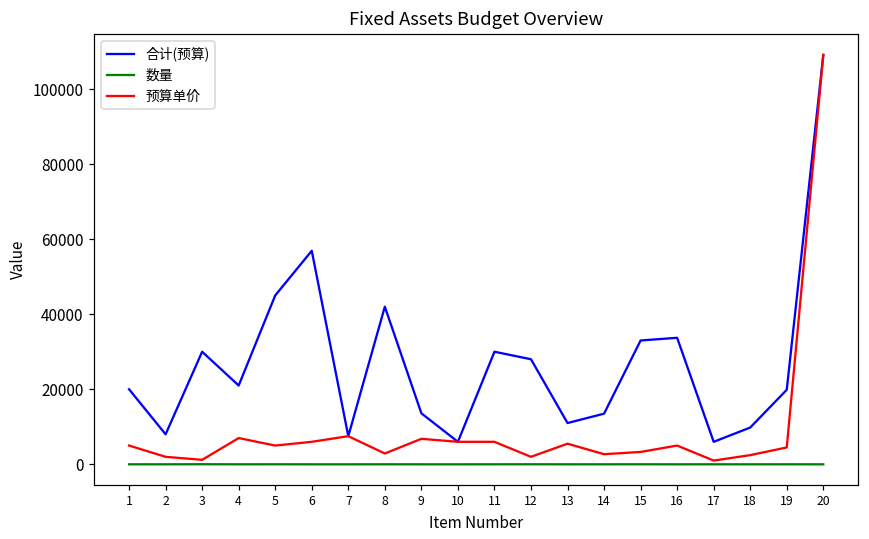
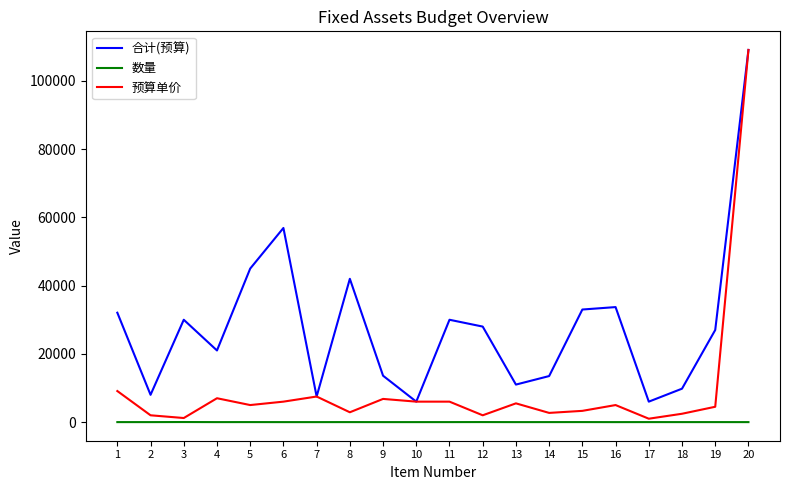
合计(预算), 1: 20000 -> 32000
预算单价, 1: 5000 -> 9000
合计(预算), 19: 20000 -> 27000
